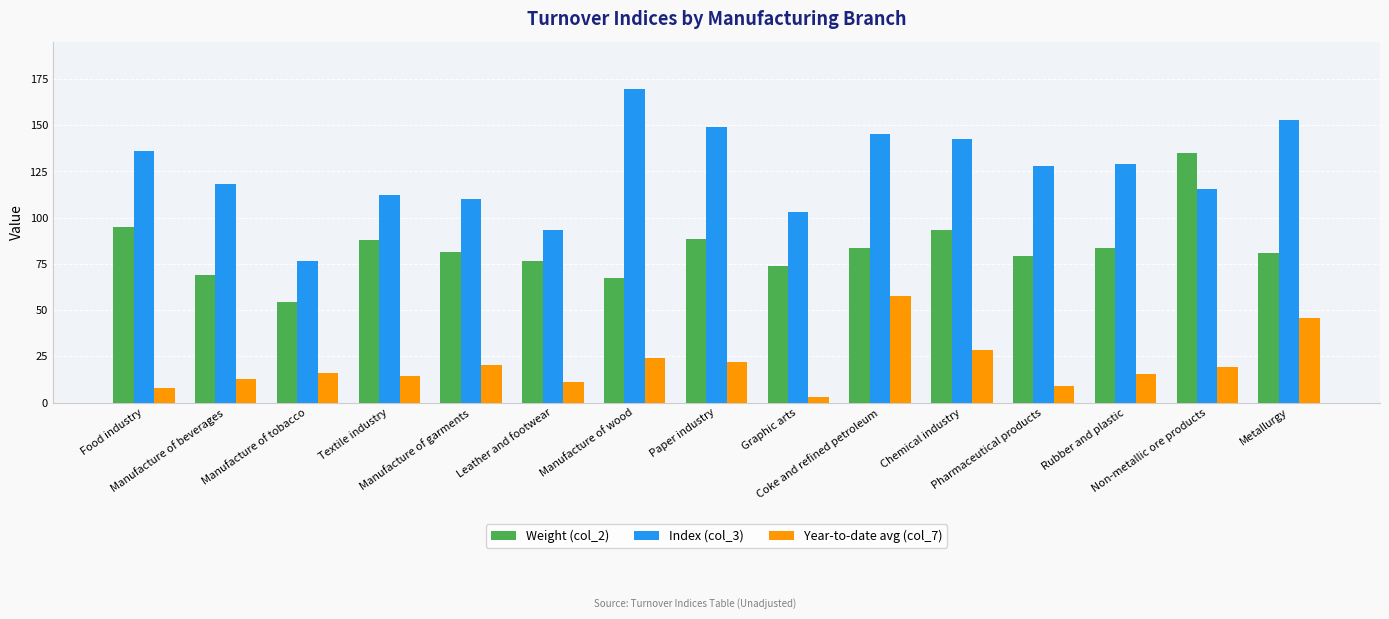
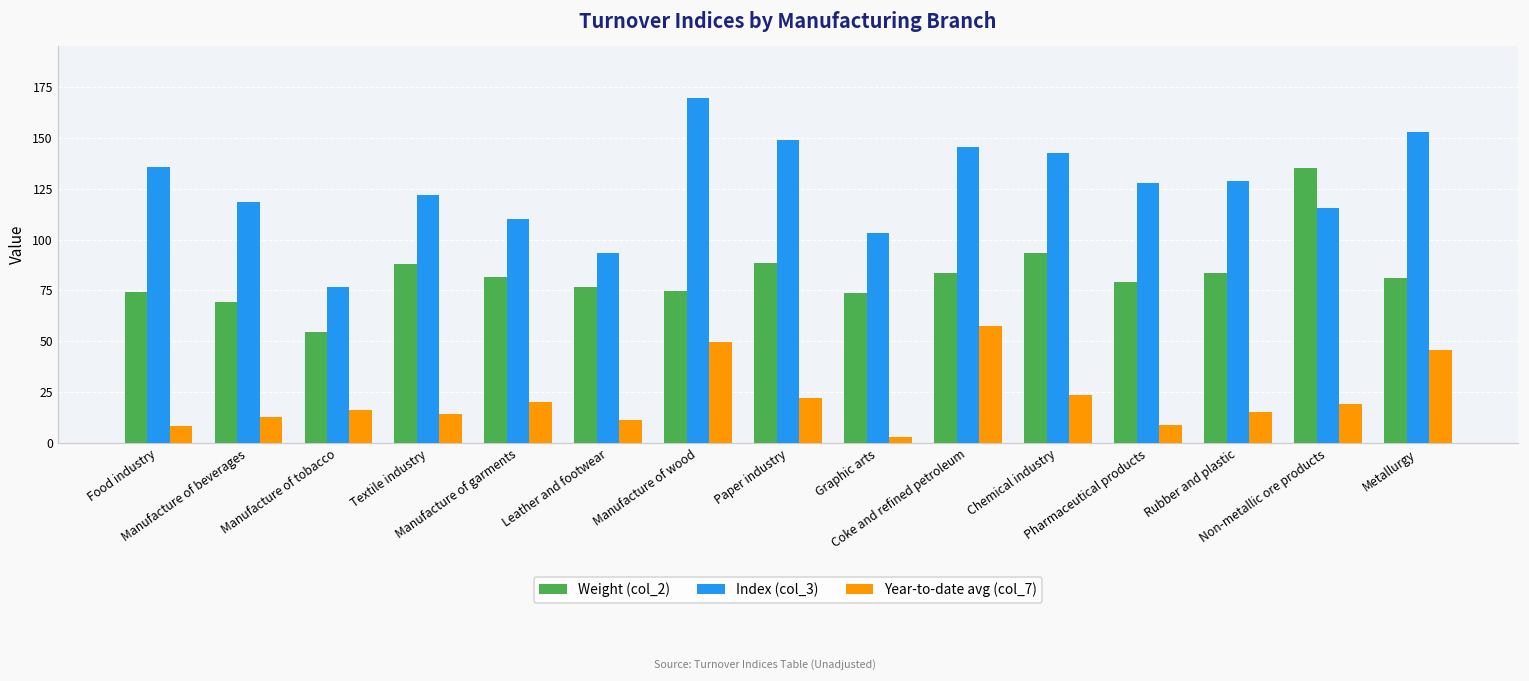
Weight (col_2), Food industry: 95 -> 74
Index (col_3), Textile industry: 112 -> 122
Weight (col_2), Manufacture of wood: 67 -> 75
Year-to-date avg (col_7), Manufacture of wood: 24 -> 50
Year-to-date avg (col_7), Chemical industry: 28 -> 24
